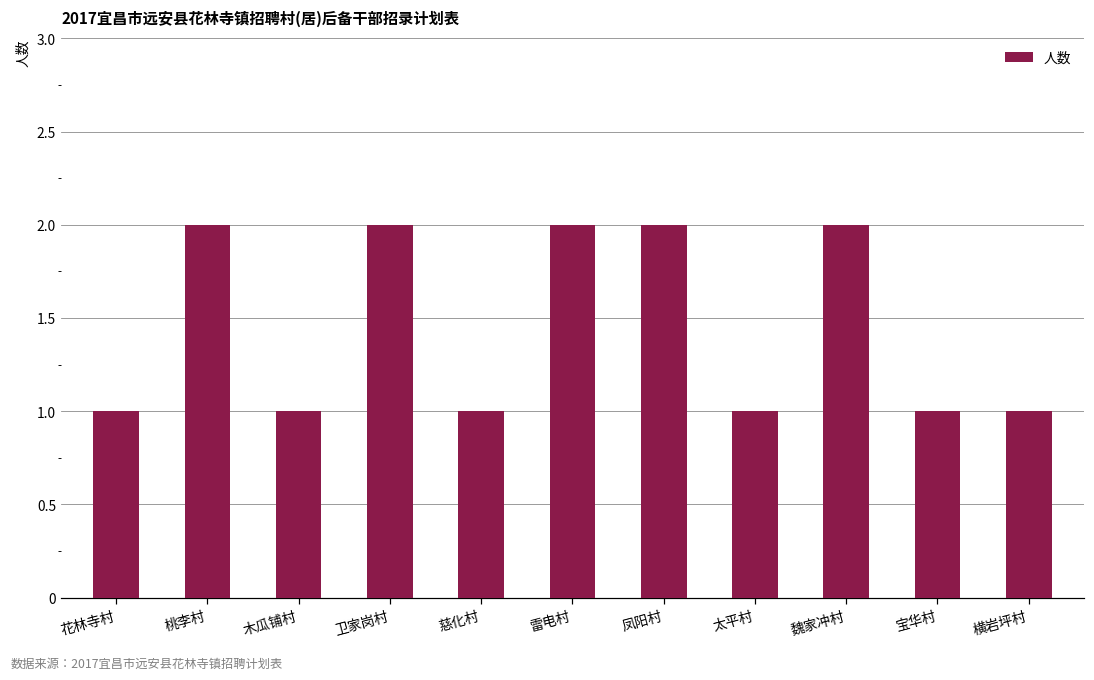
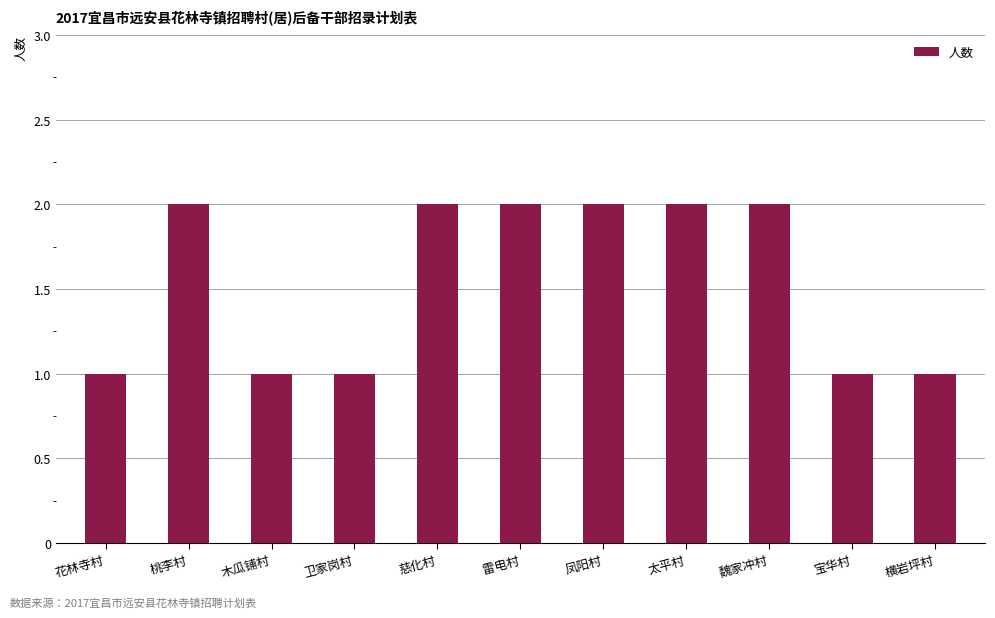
卫家岗村: 2 -> 1
慈化村: 1 -> 2
太平村: 1 -> 2
